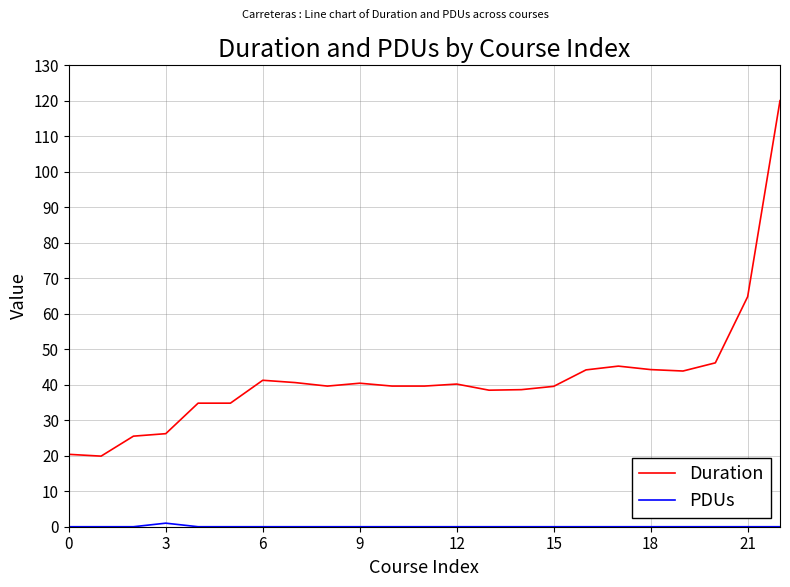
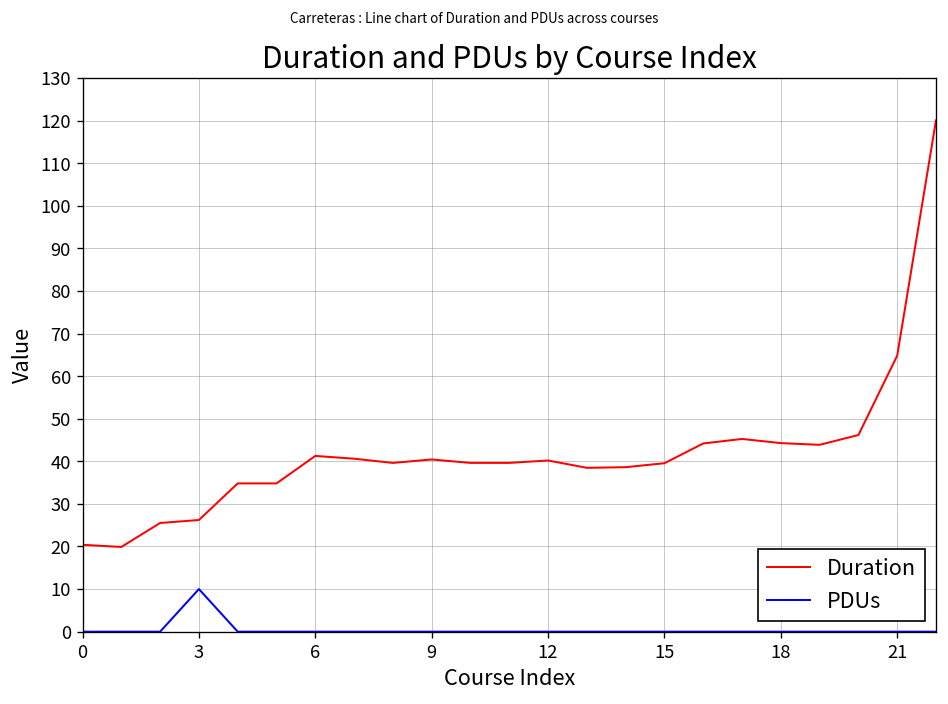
PDUs, 3: 1 -> 10
